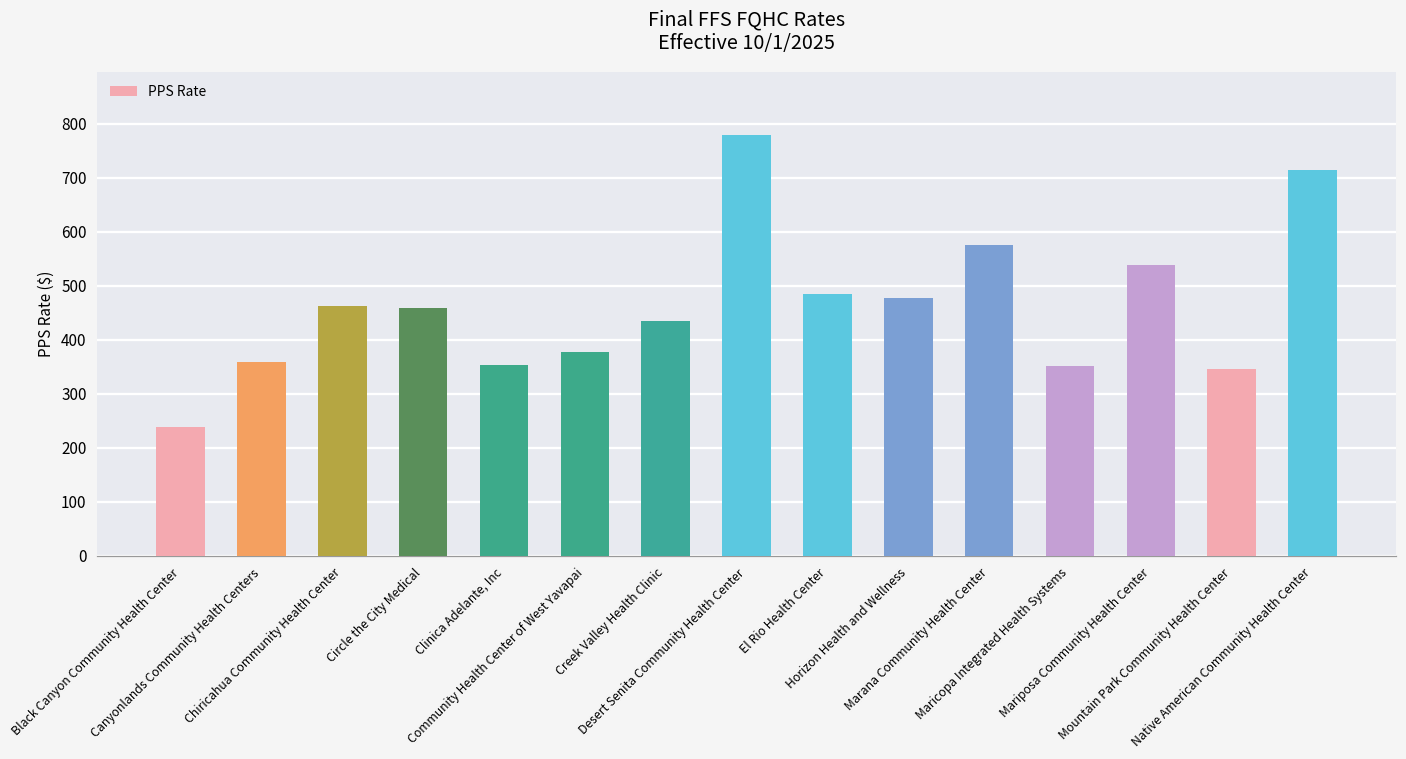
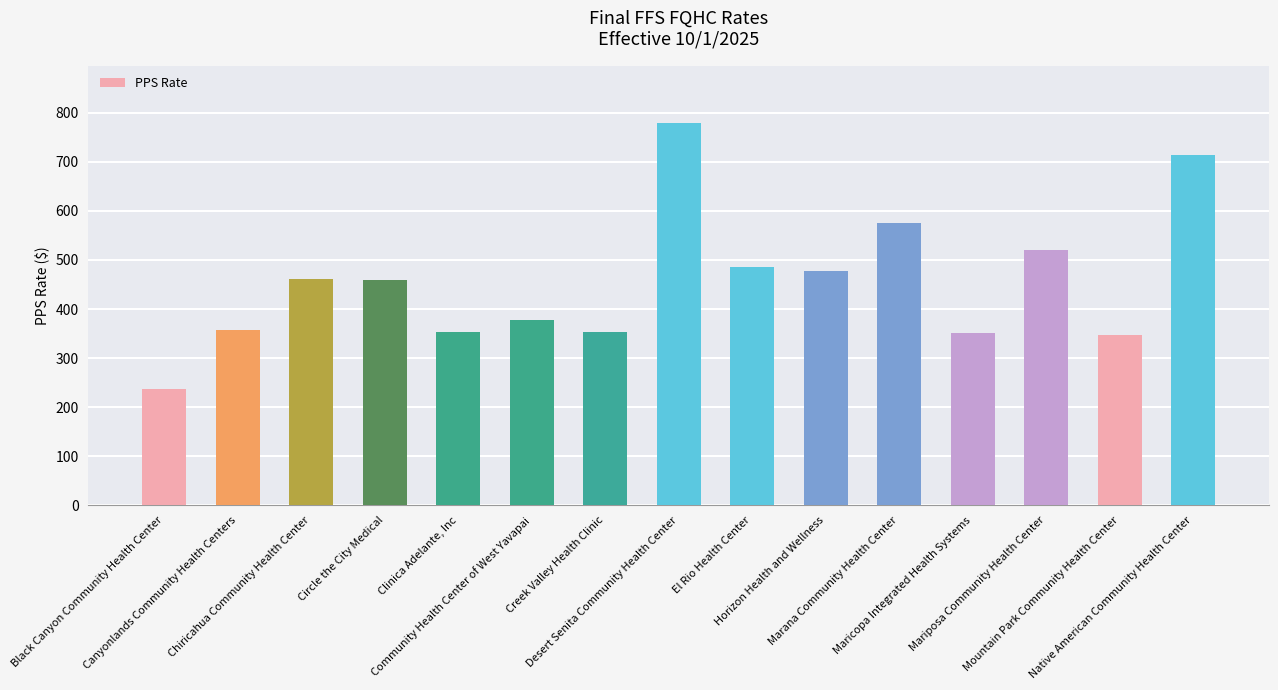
Creek Valley Health Clinic: 430 -> 350
Mariposa Community Health Center: 540 -> 520
